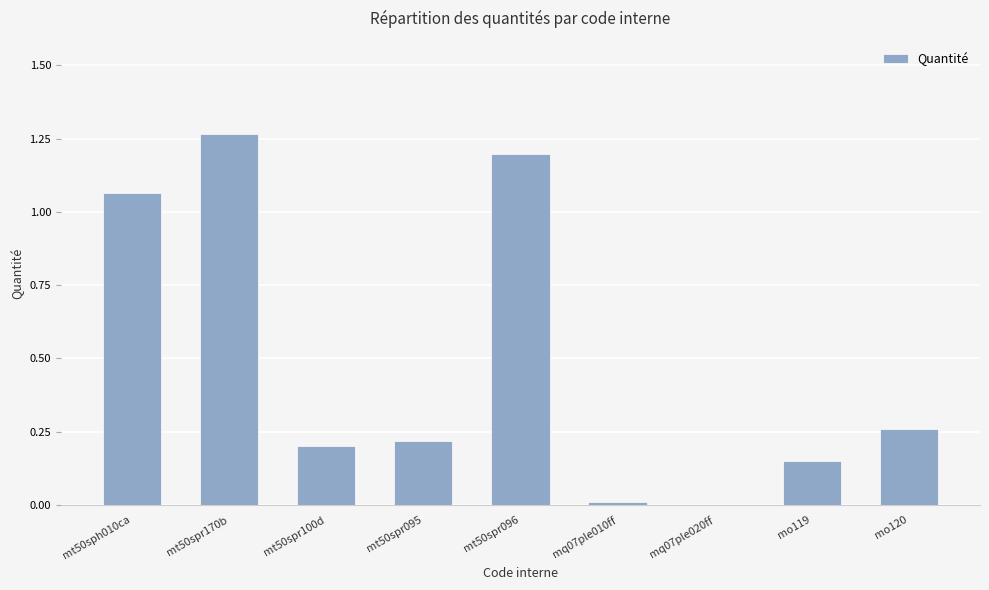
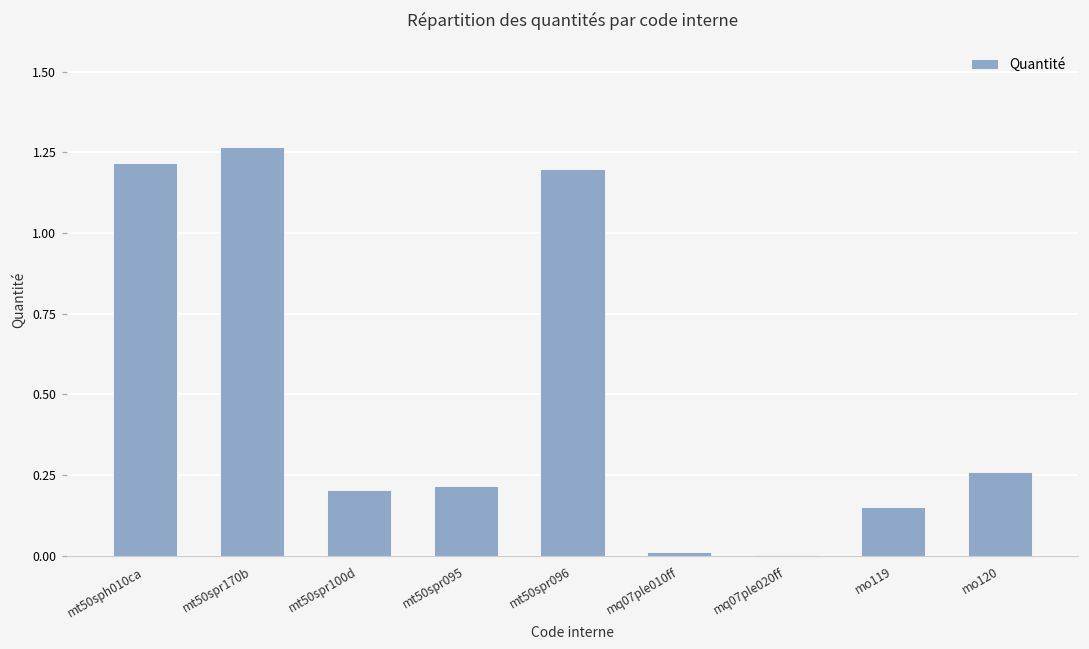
mt50sph010ca: 1.06 -> 1.22
